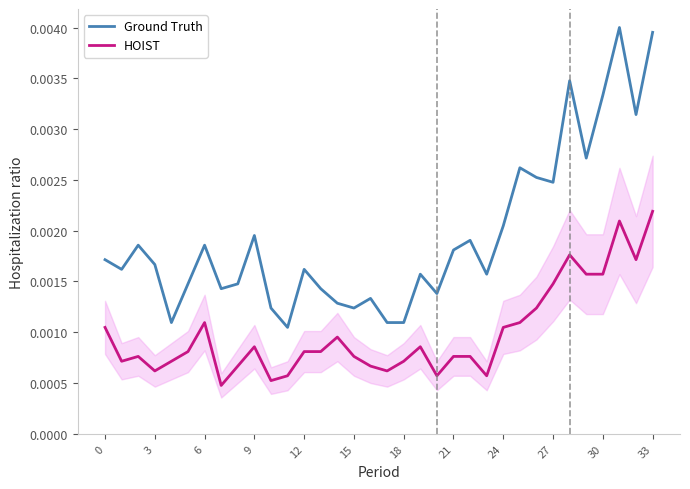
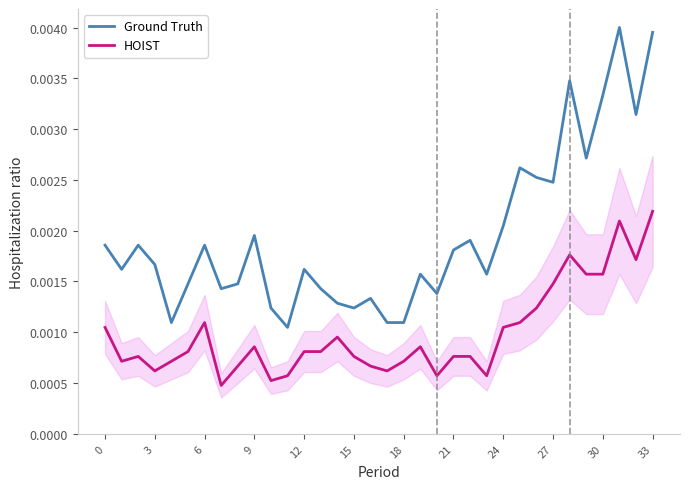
Ground Truth, 0: 0.00171 -> 0.00186
